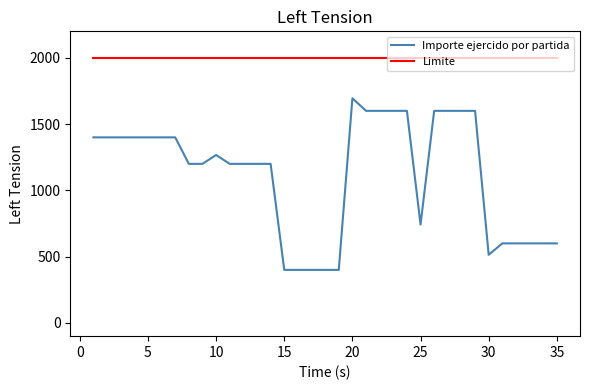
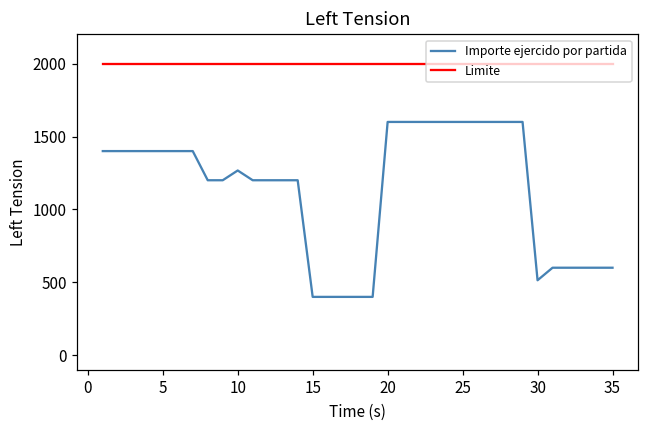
Importe ejercido por partida, 20: 1700 -> 1600
Importe ejercido por partida, 25: 740 -> 1600
